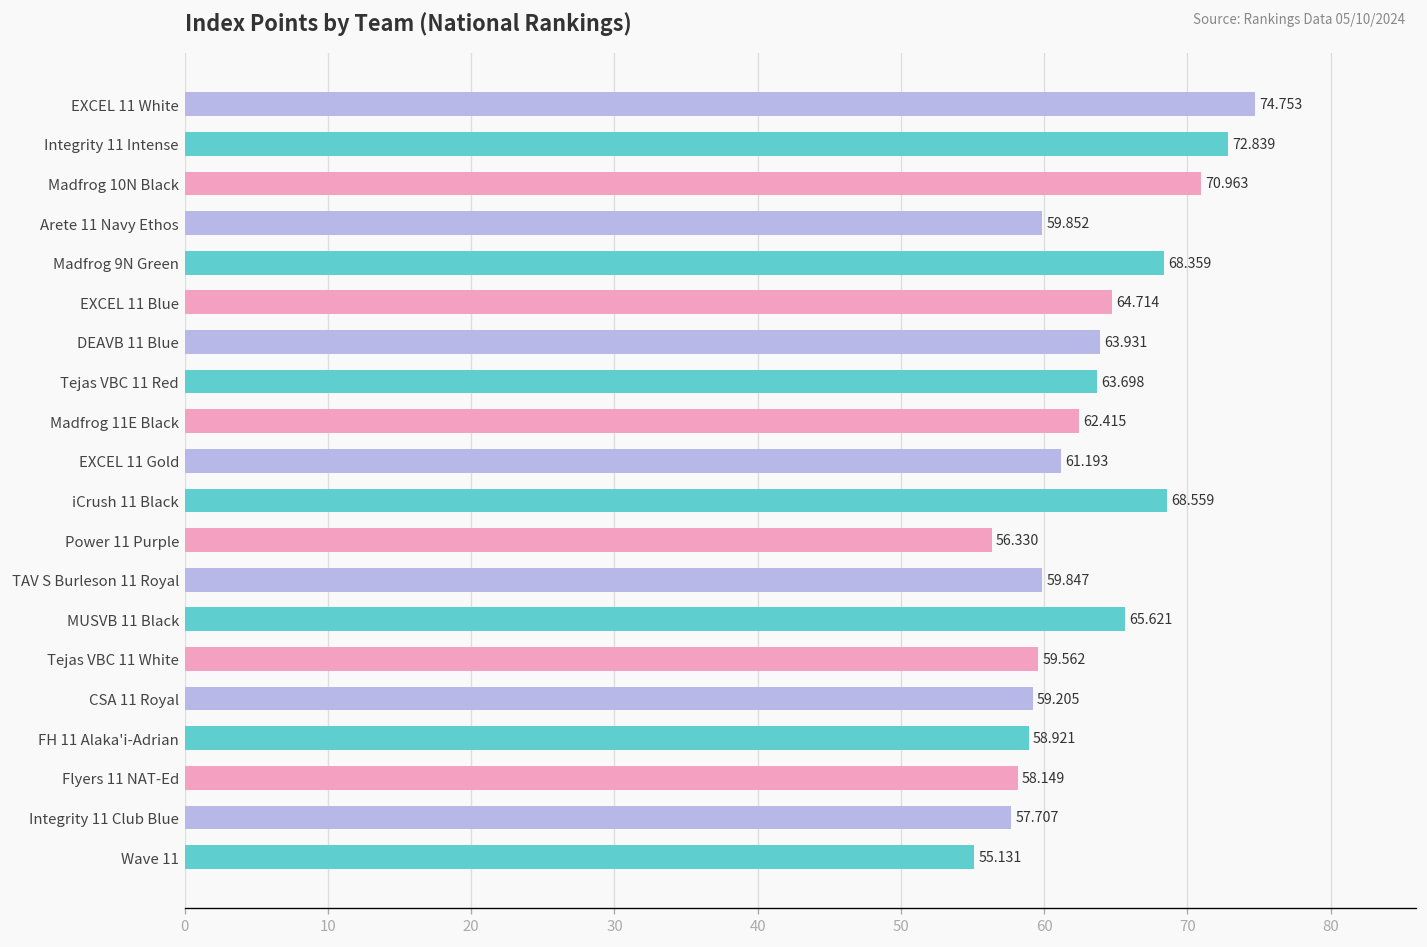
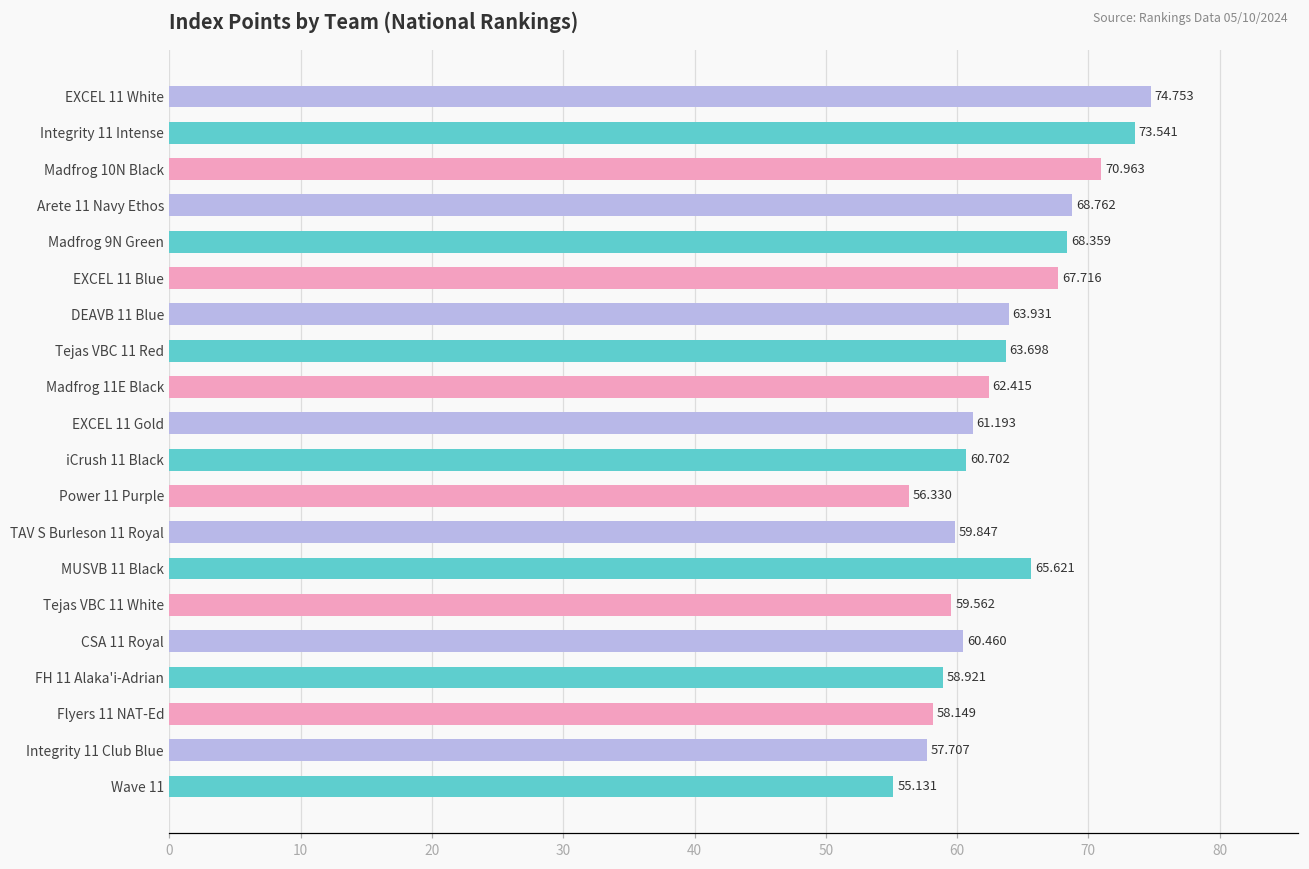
Integrity 11 Intense: 72.839 -> 73.541
Arete 11 Navy Ethos: 59.852 -> 68.762
EXCEL 11 Blue: 64.714 -> 67.716
iCrush 11 Black: 68.559 -> 60.702
CSA 11 Royal: 59.205 -> 60.460
